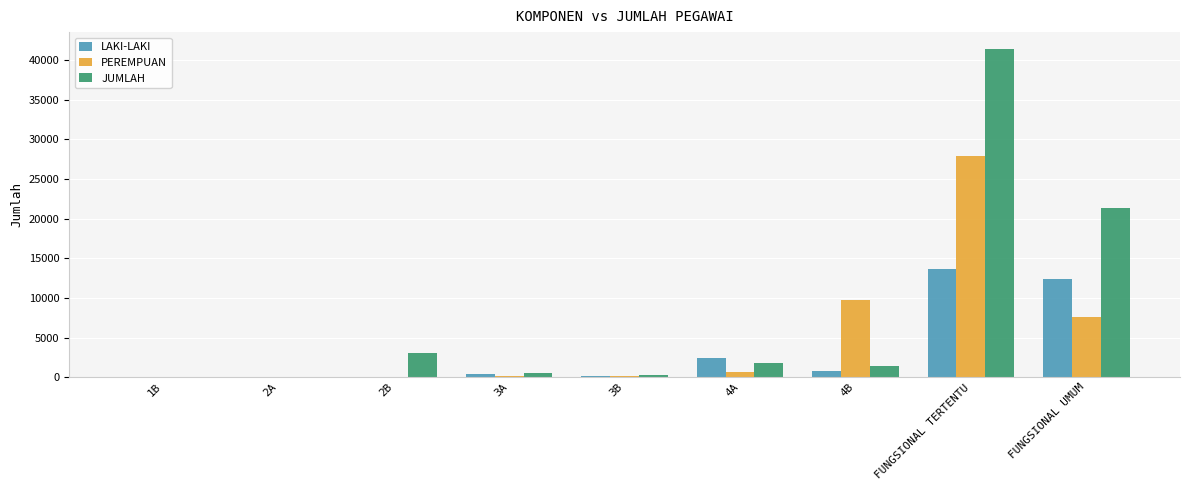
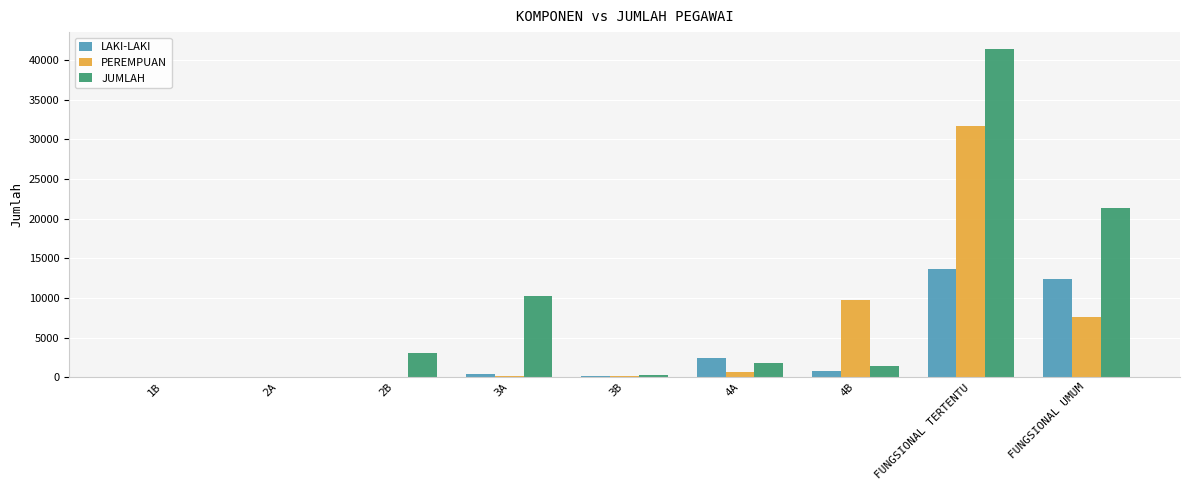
JUMLAH, 3A: 1000 -> 10000
PEREMPUAN, FUNGSIONAL TERTENTU: 28000 -> 32000
